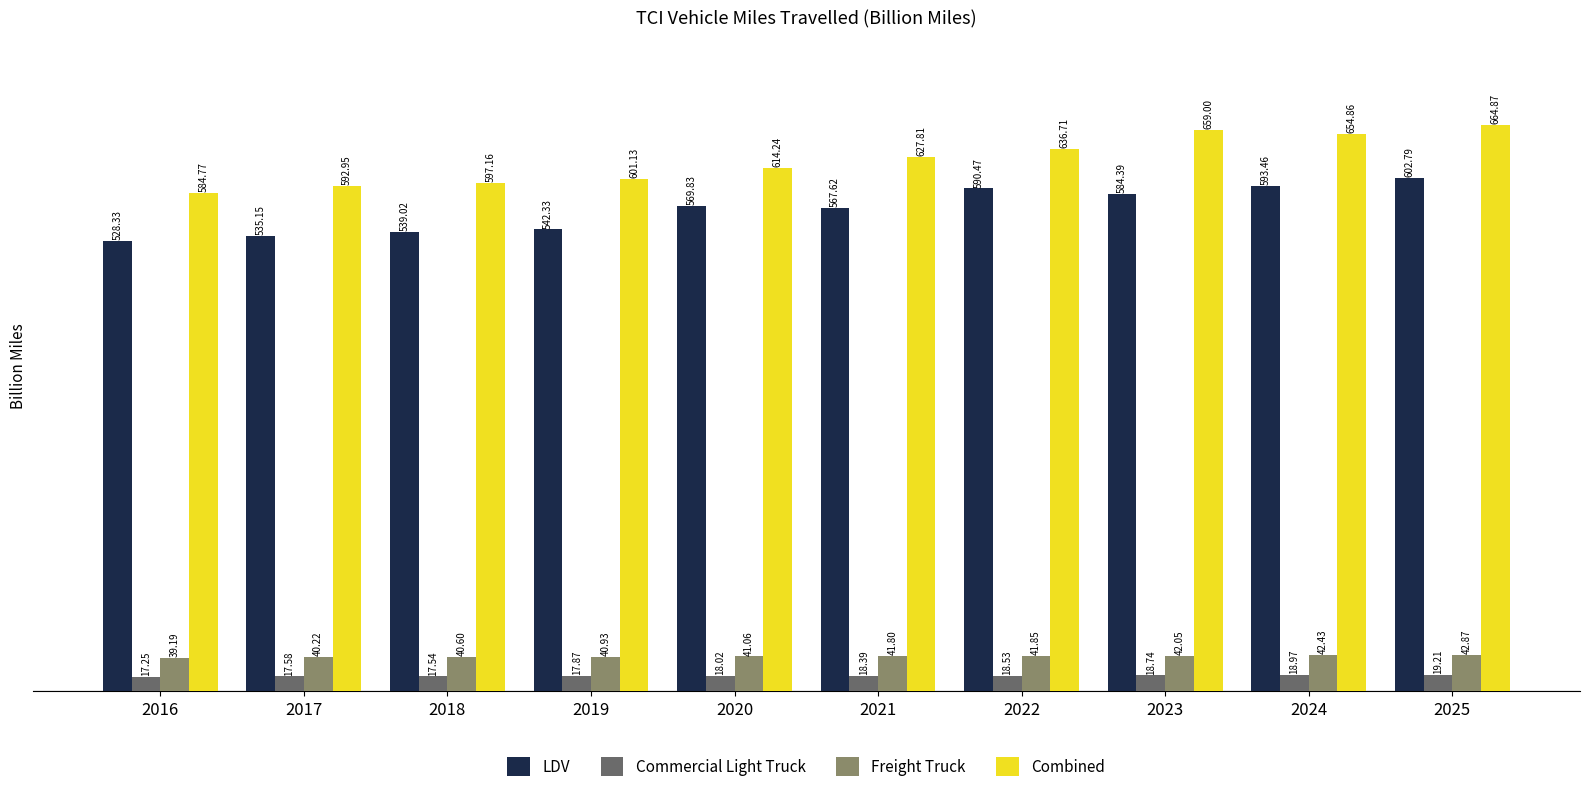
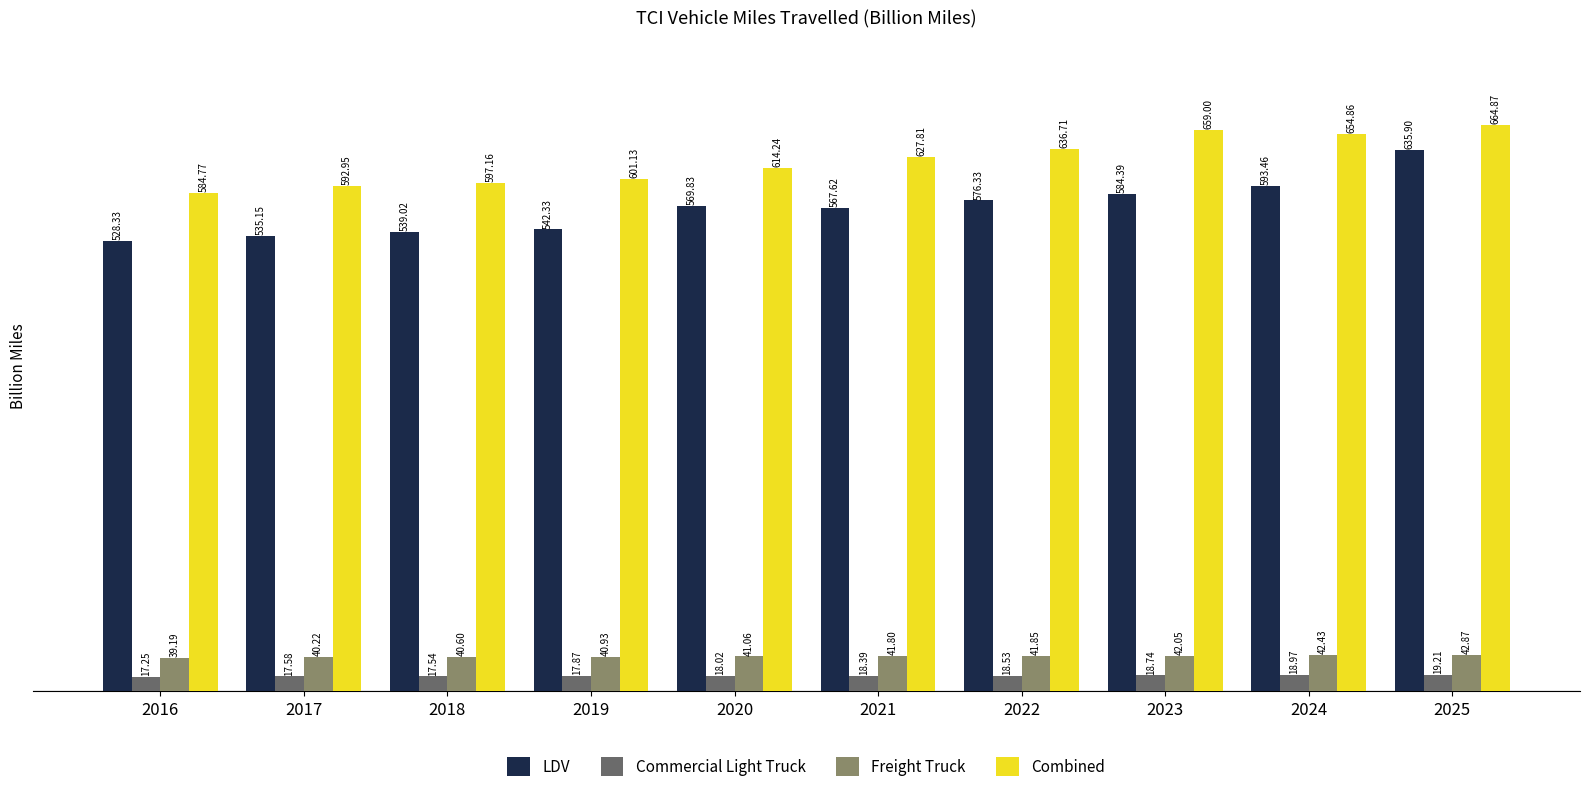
LDV, 2022: 590.47 -> 576.33
LDV, 2025: 602.79 -> 635.90
